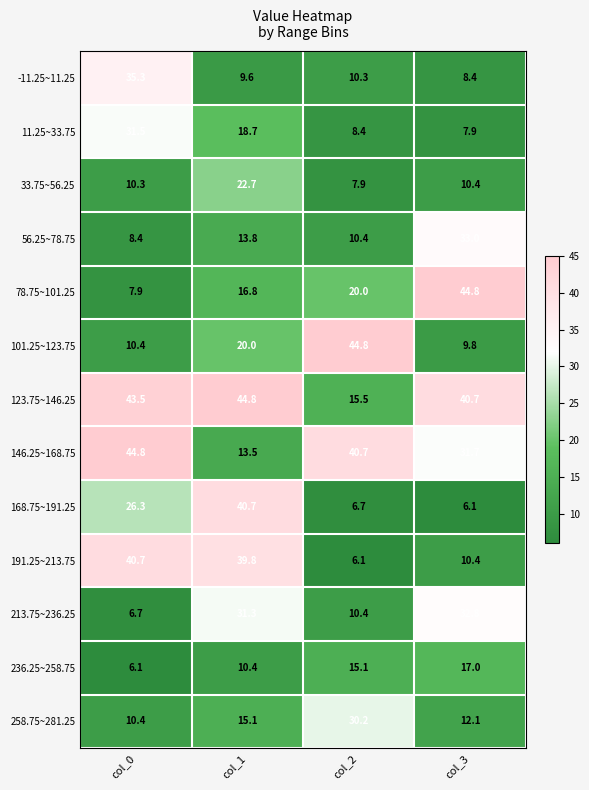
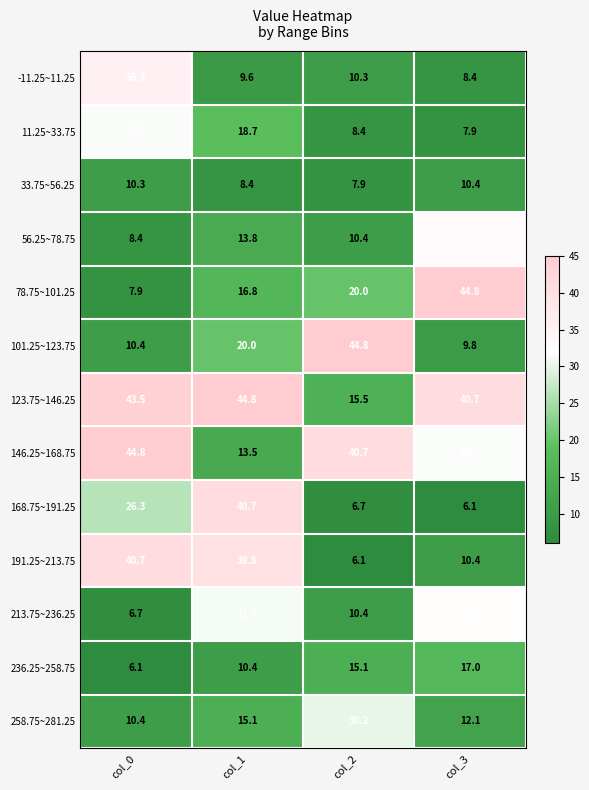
33.75~56.25, col_1: 22.7 -> 8.4
